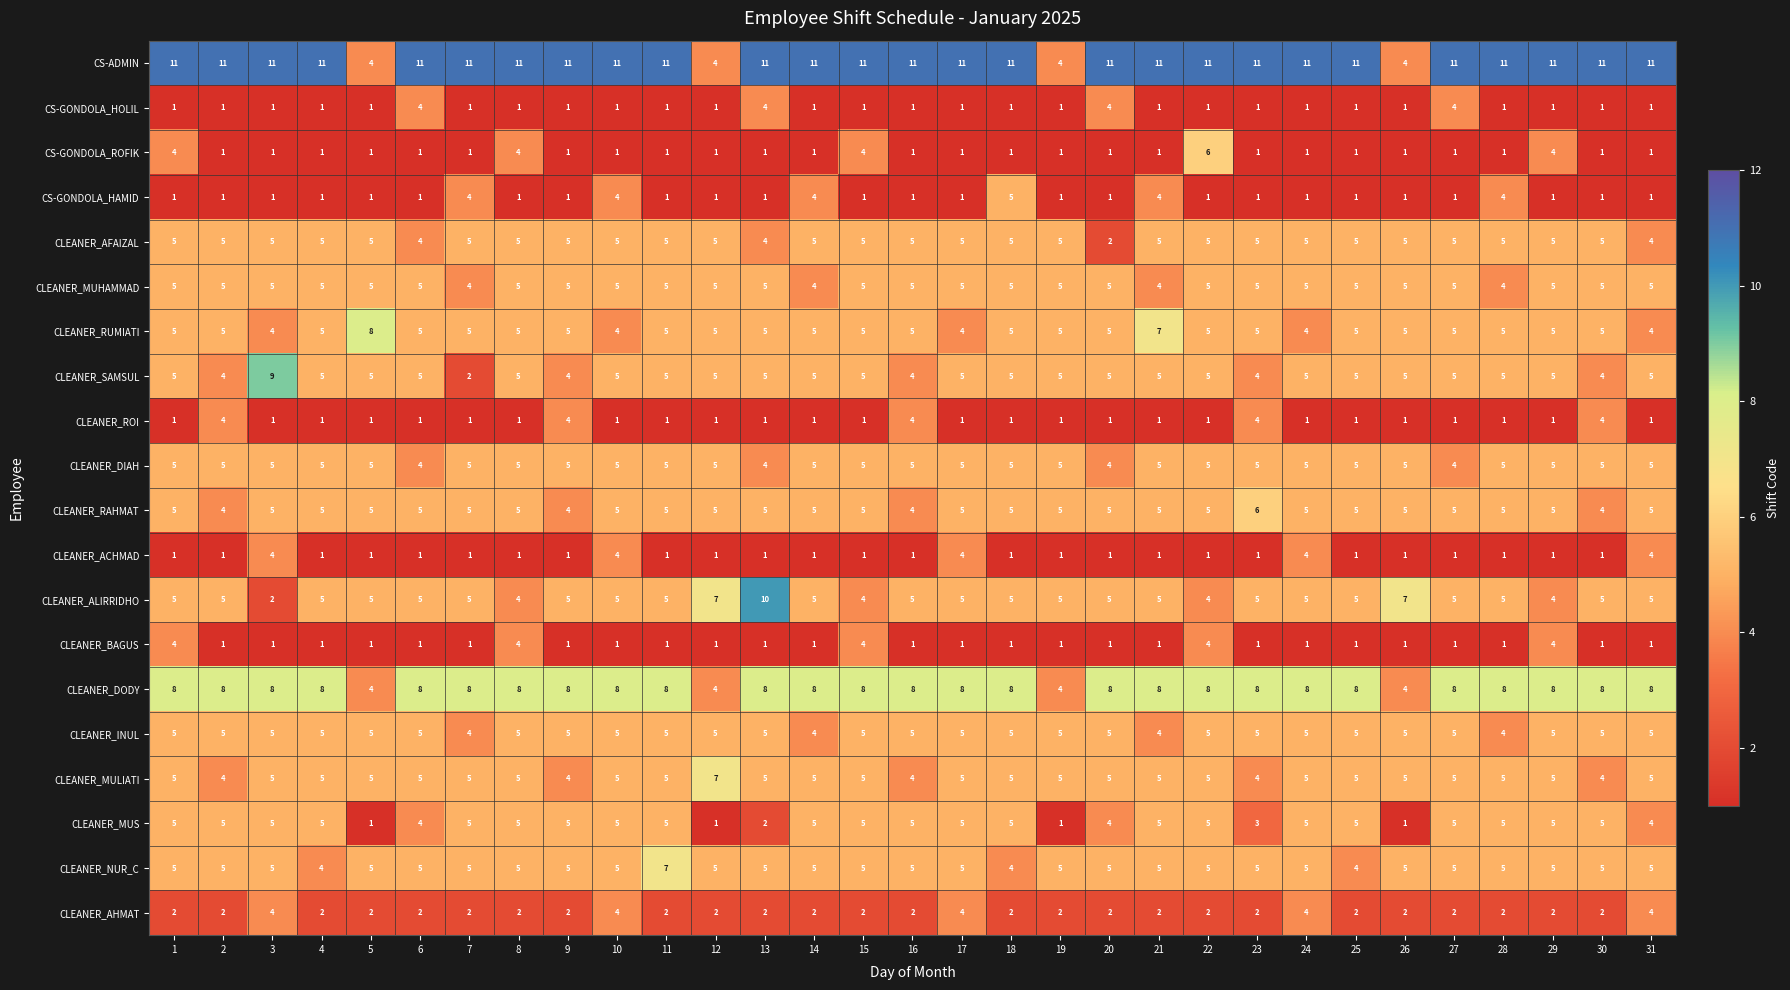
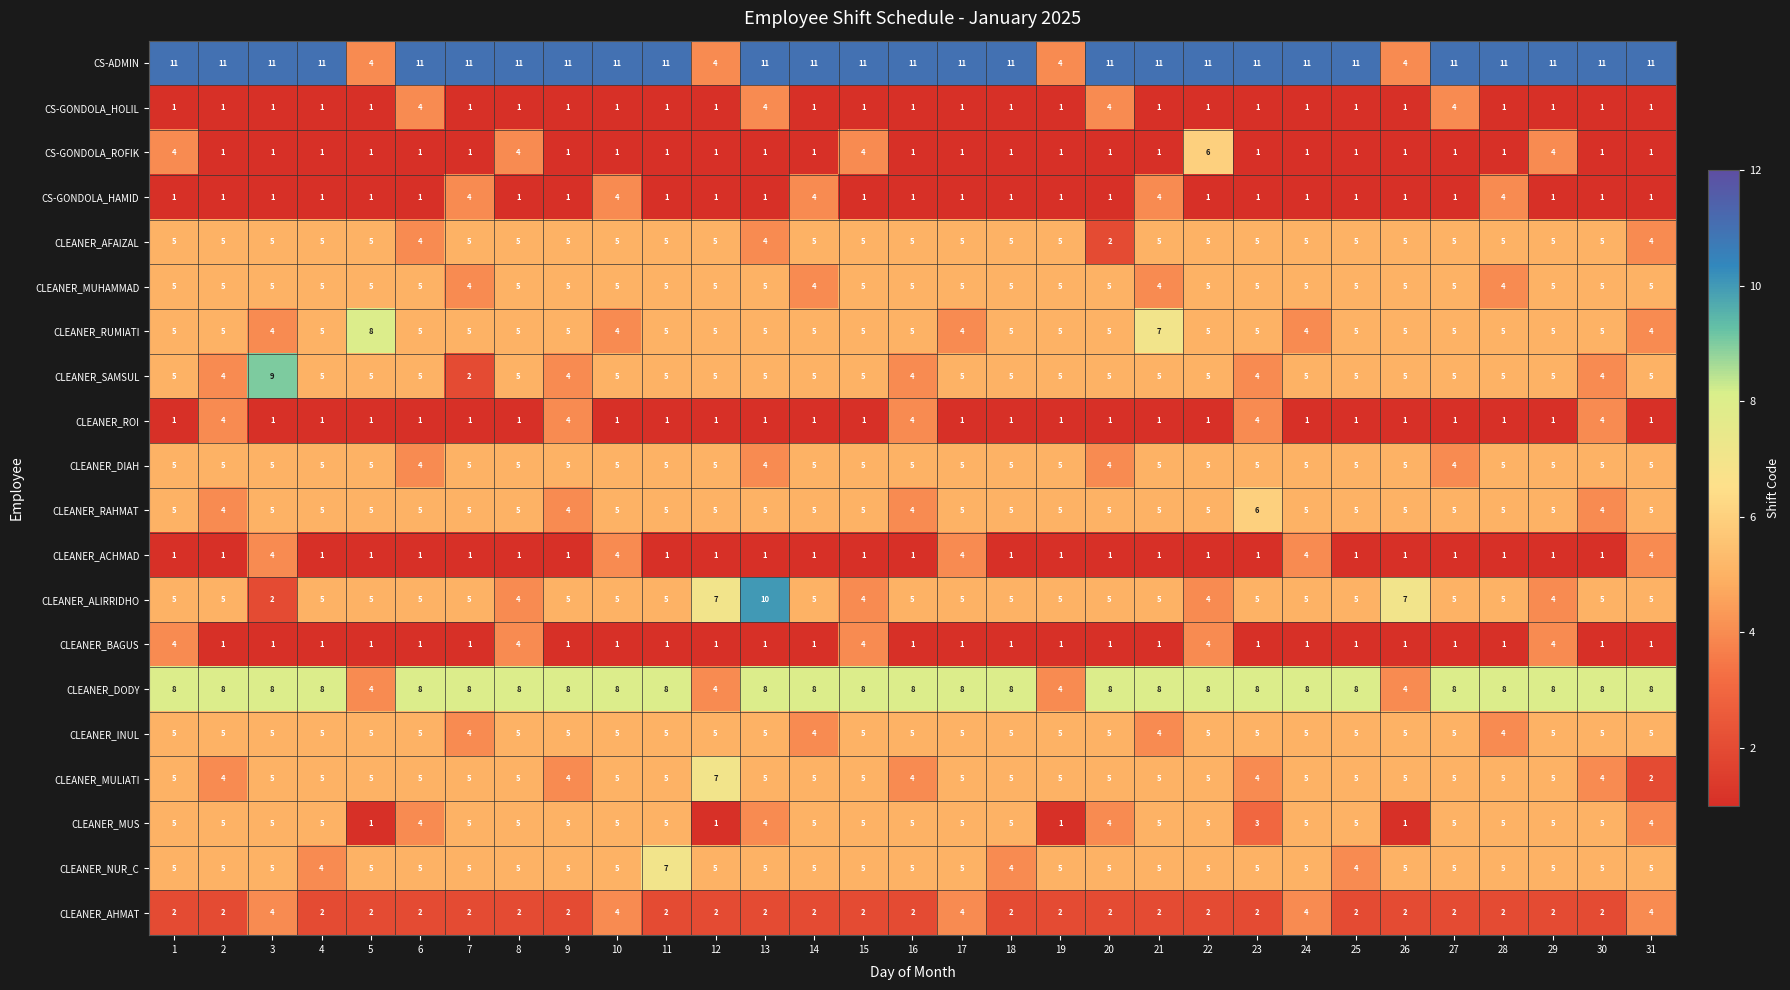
CS-GONDOLA_HAMID, 18: 5 -> 1
CLEANER_MULIATI, 31: 5 -> 2
CLEANER_MUS, 13: 2 -> 4
